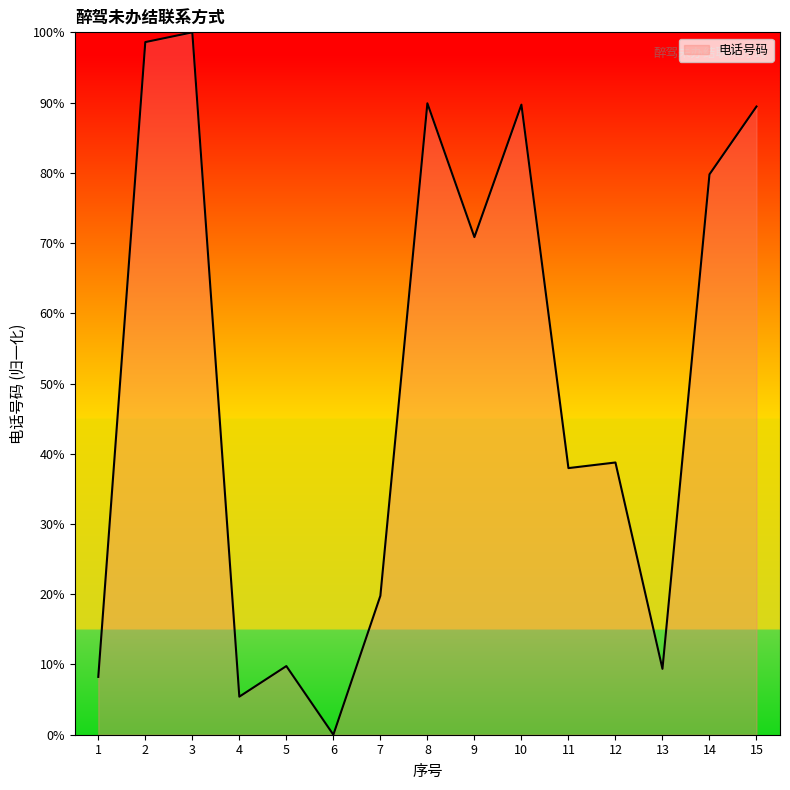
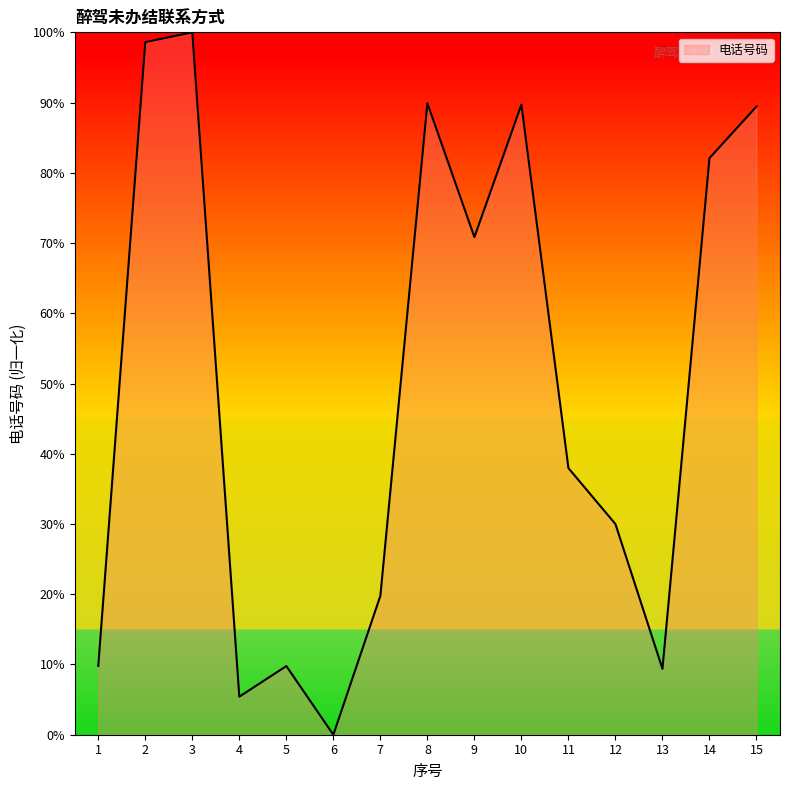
1: 8% -> 10%
12: 39% -> 30%
14: 80% -> 82%
